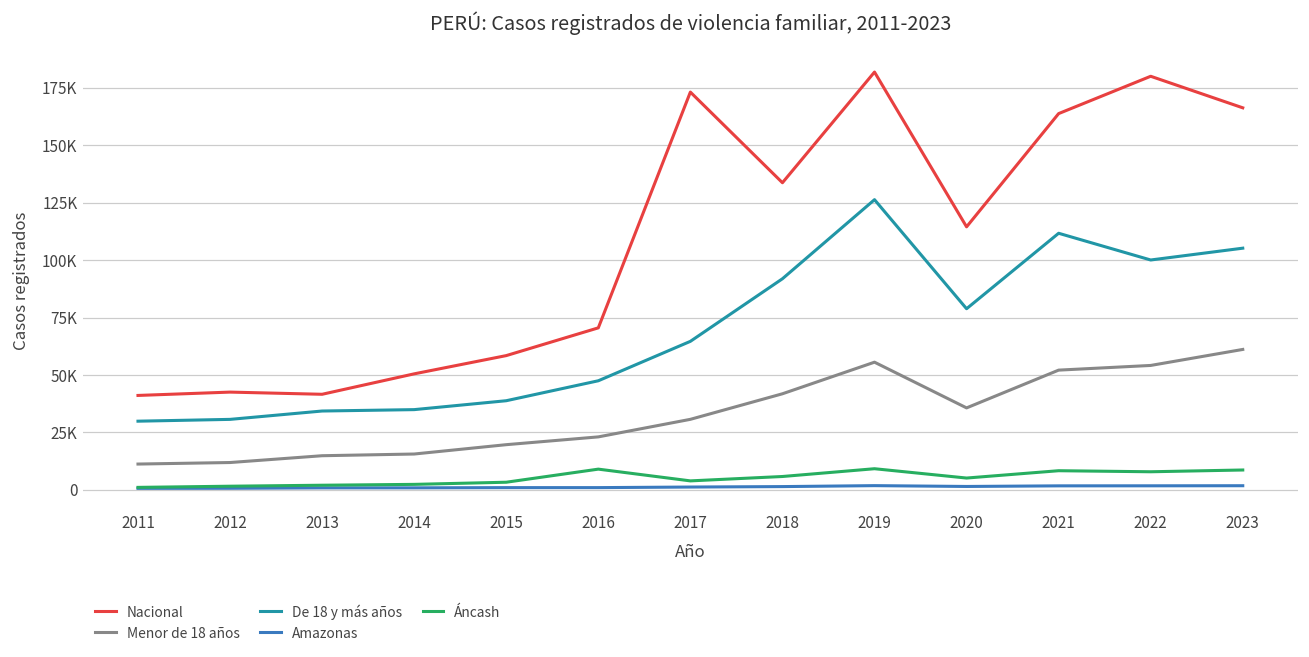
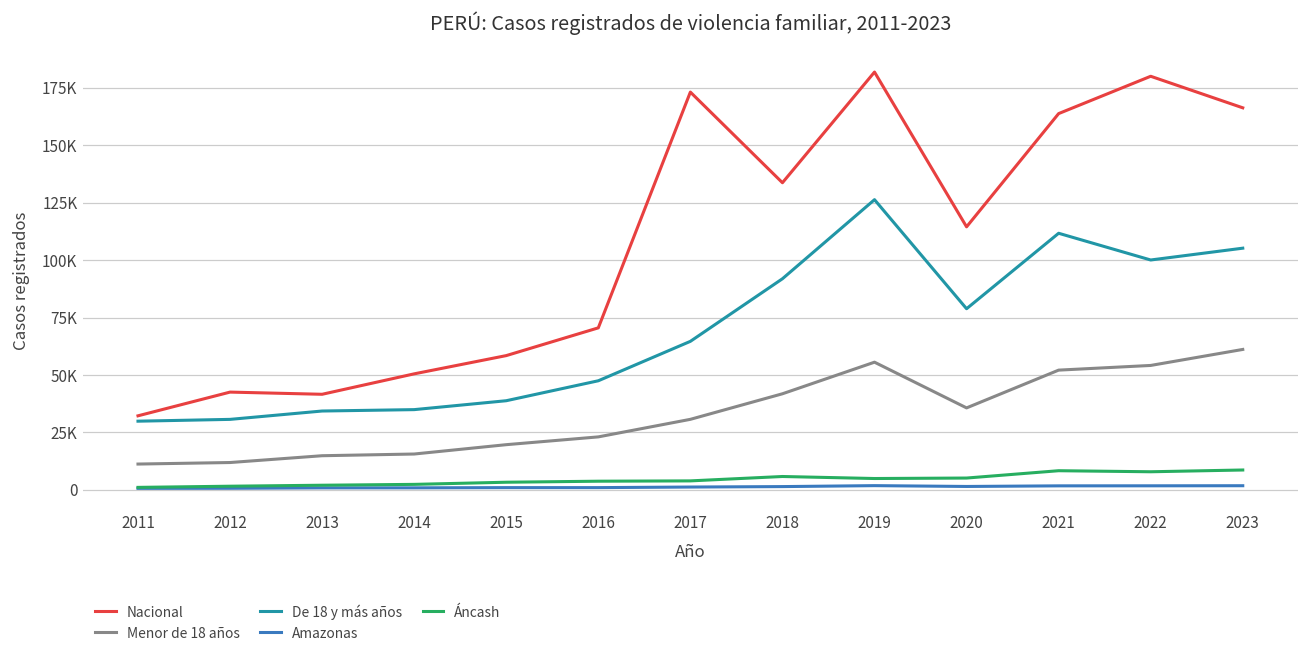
Nacional, 2011: 41000 -> 32000
Áncash, 2016: 9000 -> 4000
Áncash, 2019: 9000 -> 5000
